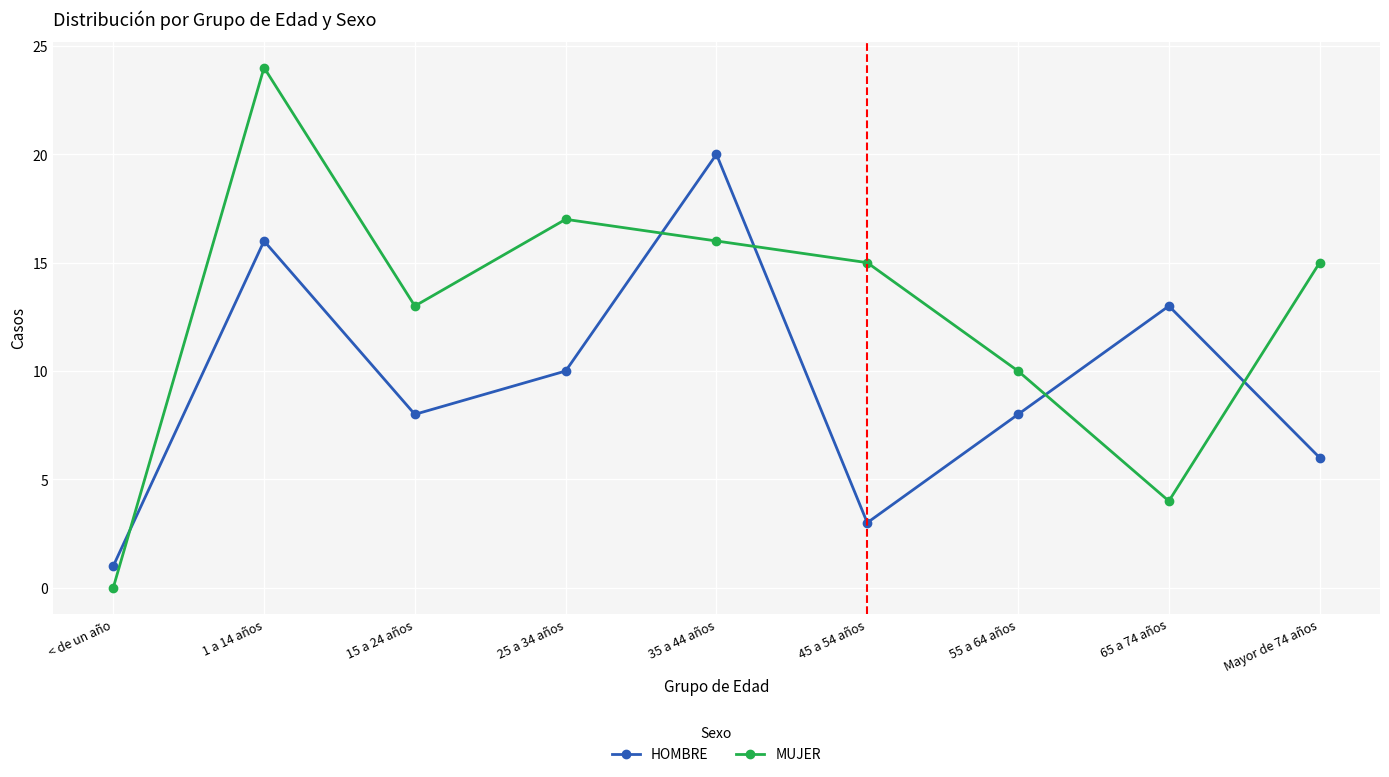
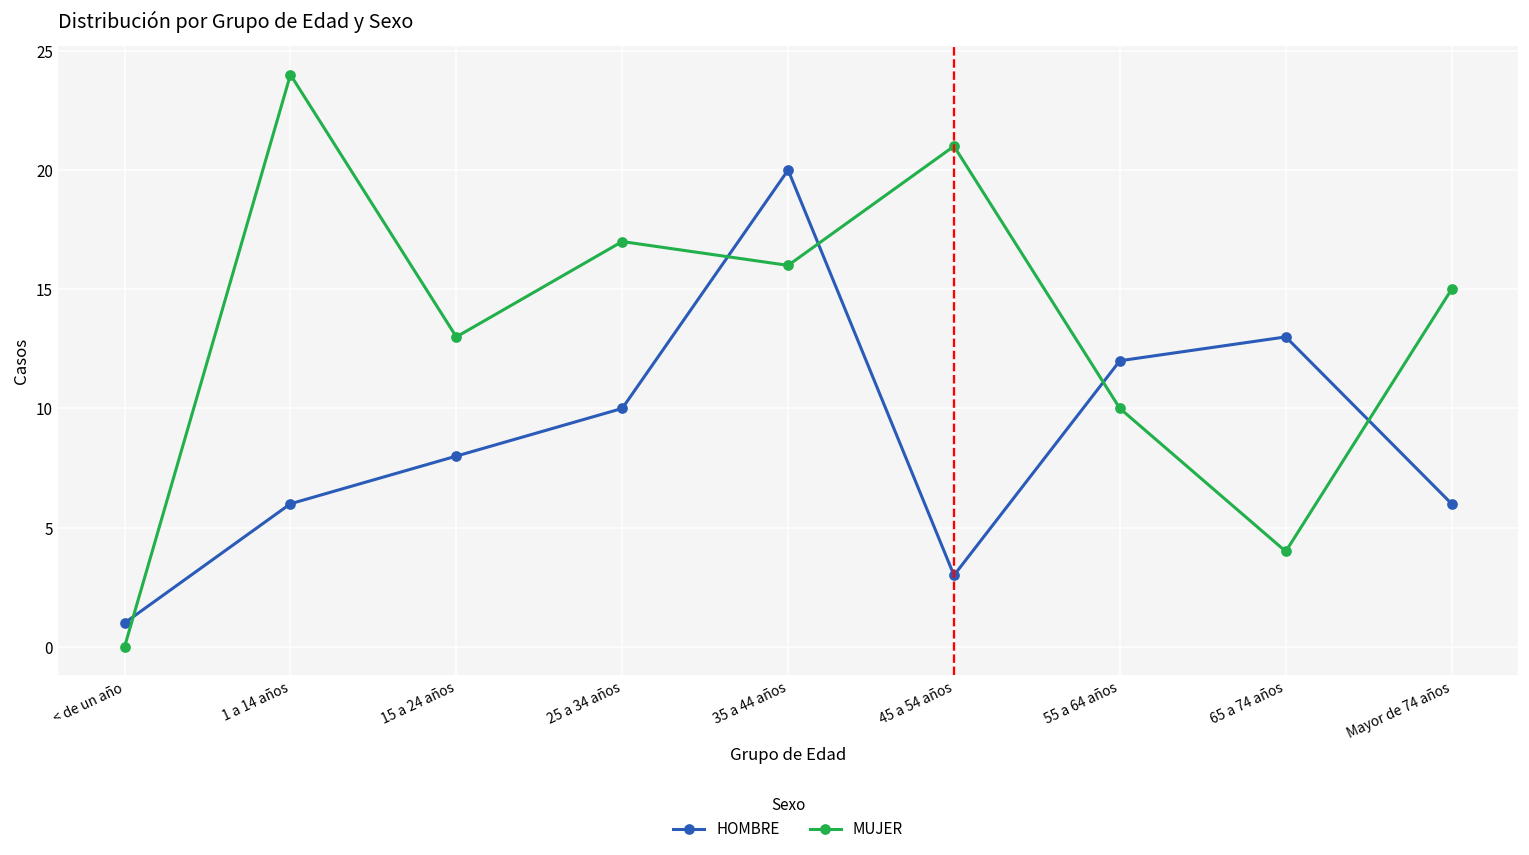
HOMBRE, 1 a 14 años: 16 -> 6
MUJER, 45 a 54 años: 15 -> 21
HOMBRE, 55 a 64 años: 8 -> 12
